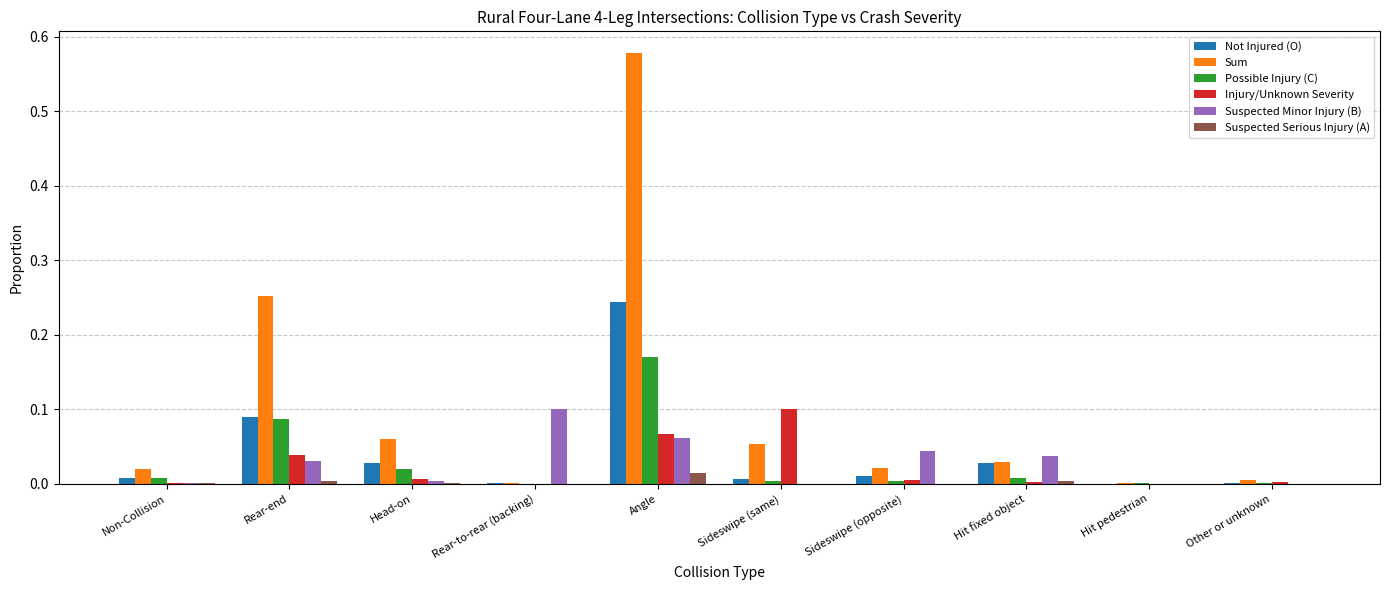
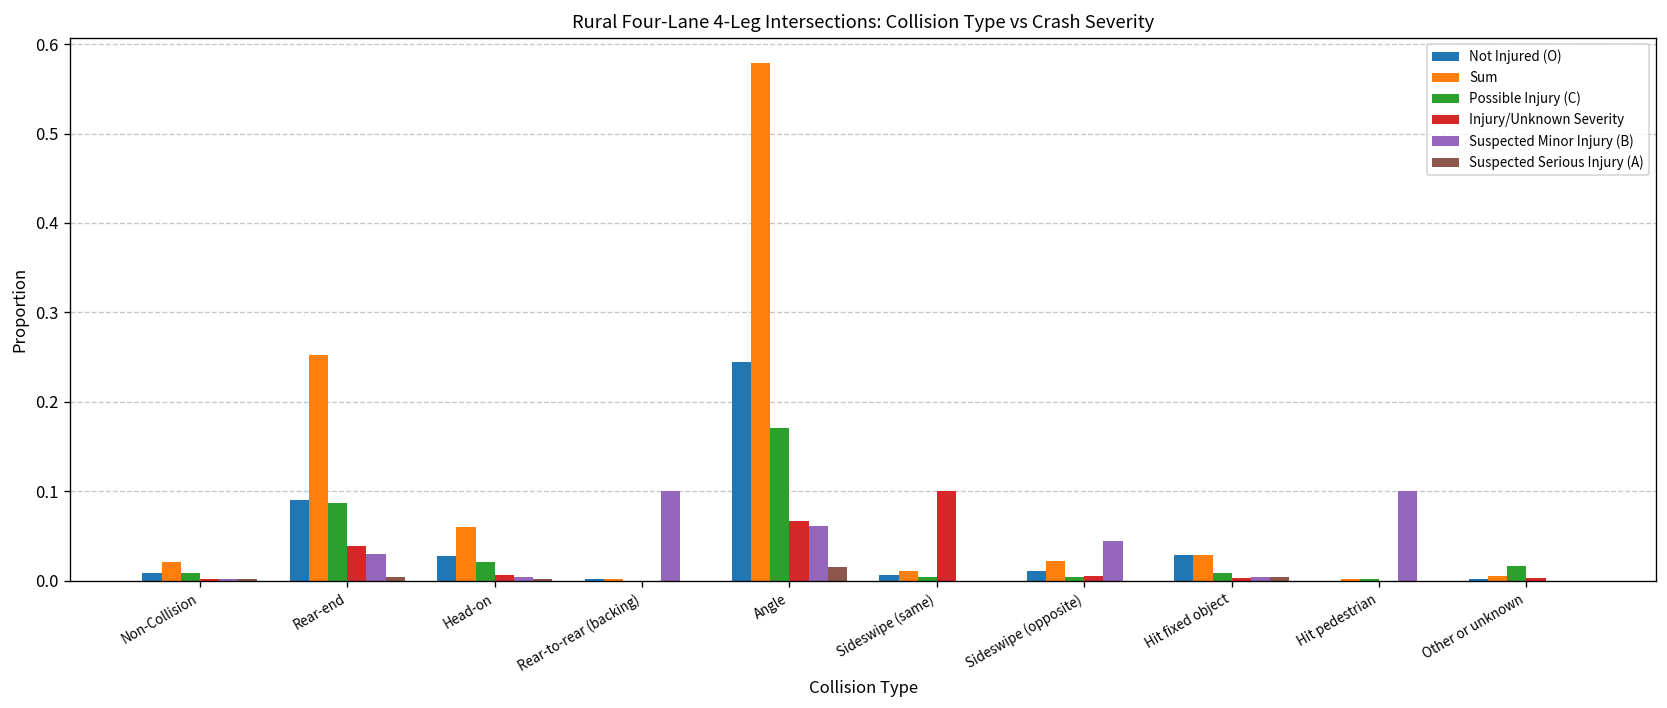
Sum, Sideswipe (same): 0.05 -> 0.01
Suspected Minor Injury (B), Hit fixed object: 0.04 -> 0.00
Suspected Minor Injury (B), Hit pedestrian: 0.0 -> 0.1
Possible Injury (C), Other or unknown: 0.00 -> 0.02
